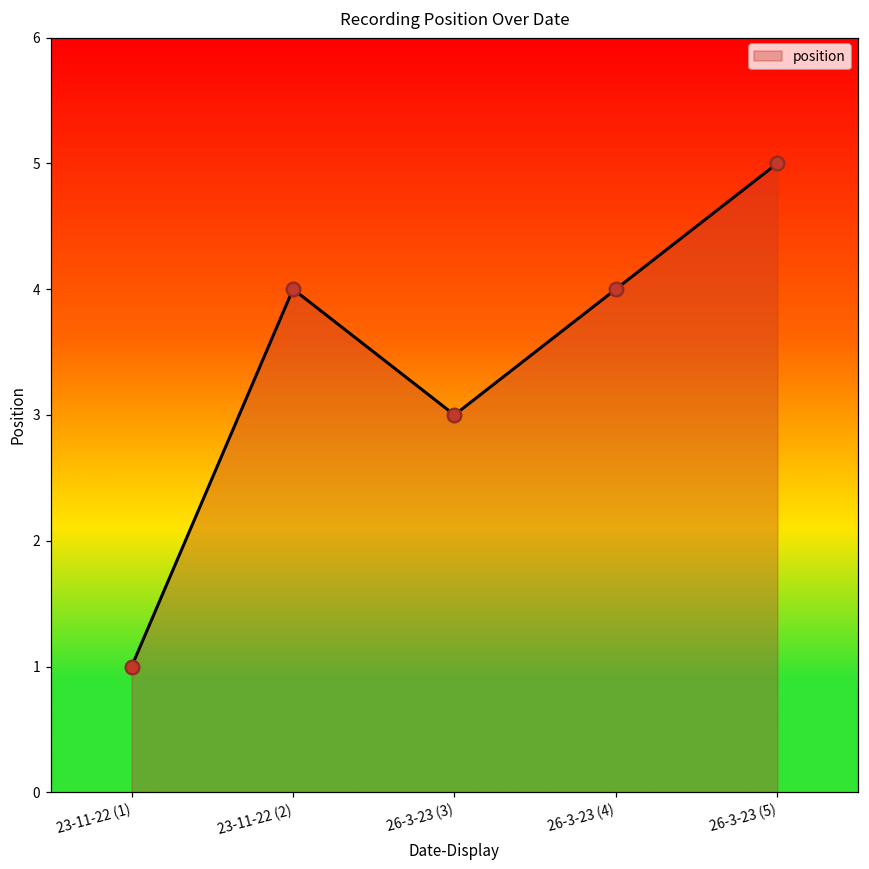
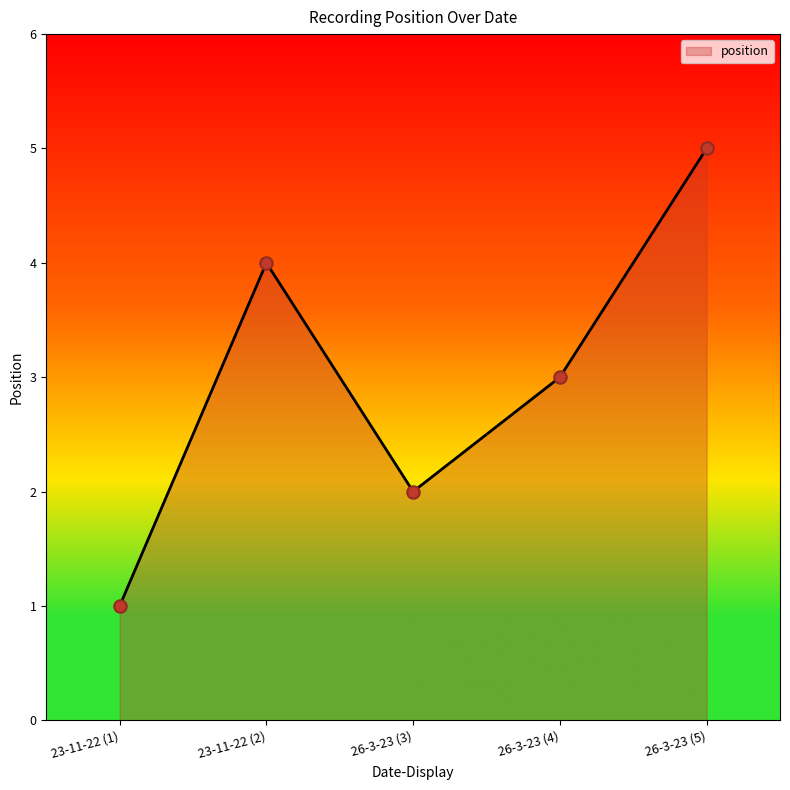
26-3-23 (3): 3 -> 2
26-3-23 (4): 4 -> 3
